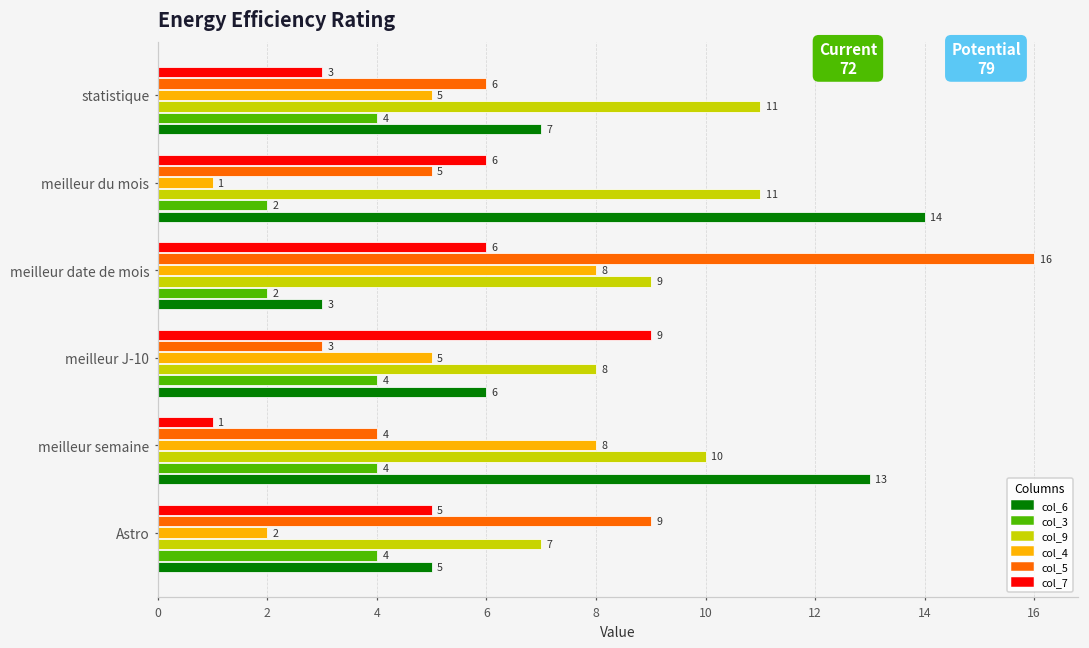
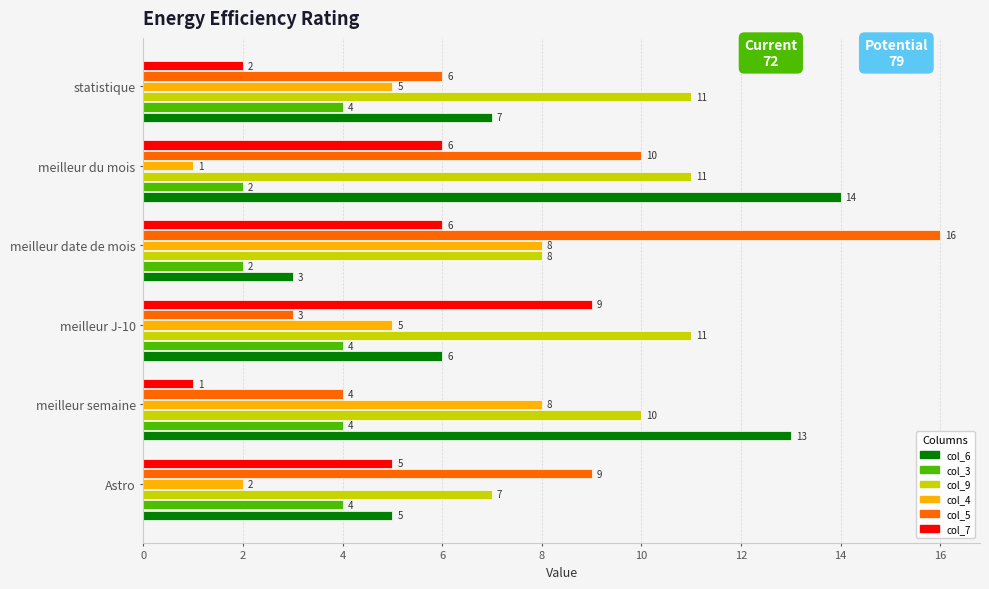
col_7, statistique: 3 -> 2
col_5, meilleur du mois: 5 -> 10
col_9, meilleur date de mois: 9 -> 8
col_9, meilleur J-10: 8 -> 11
